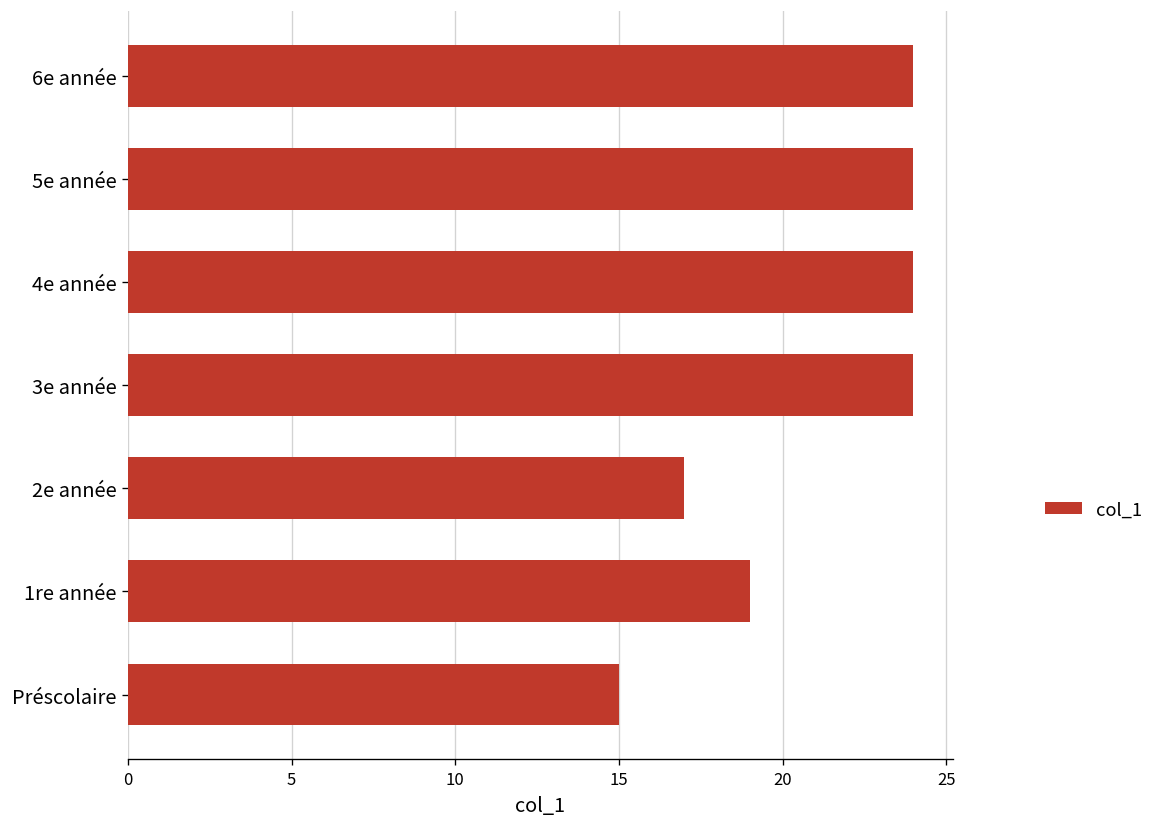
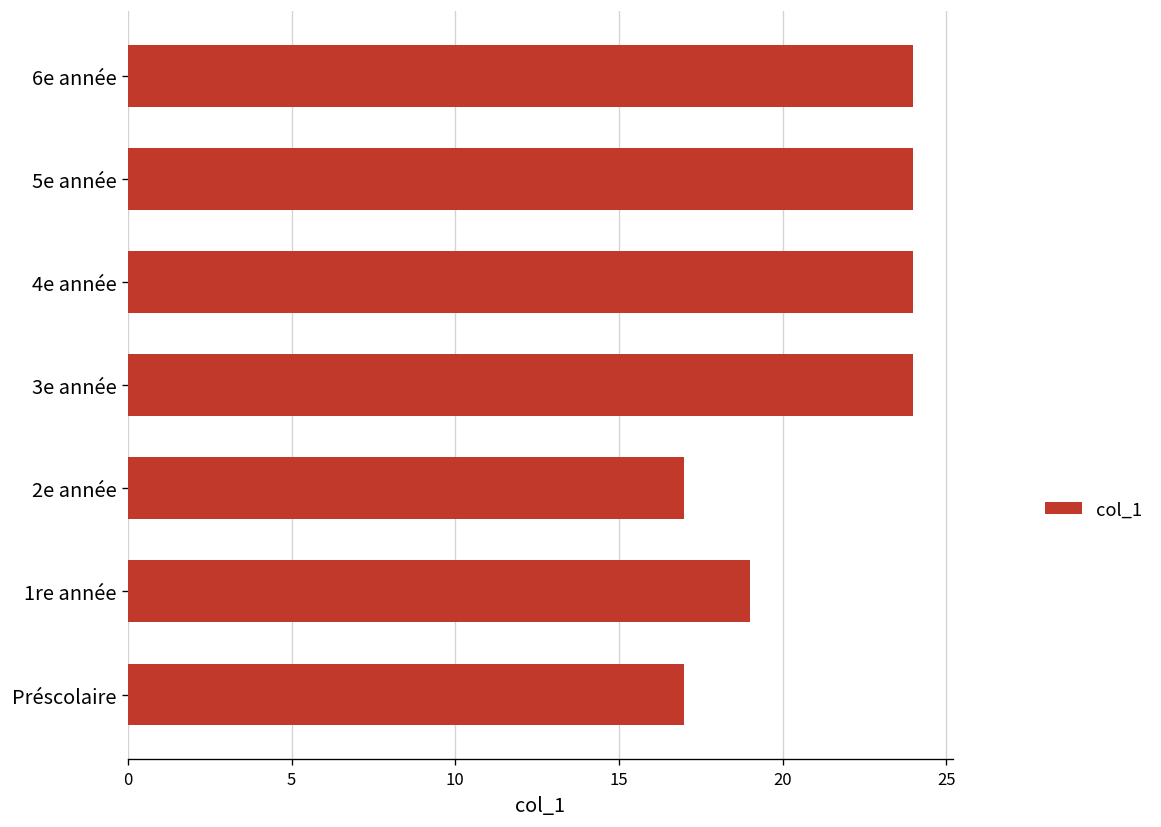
Préscolaire: 15 -> 17
